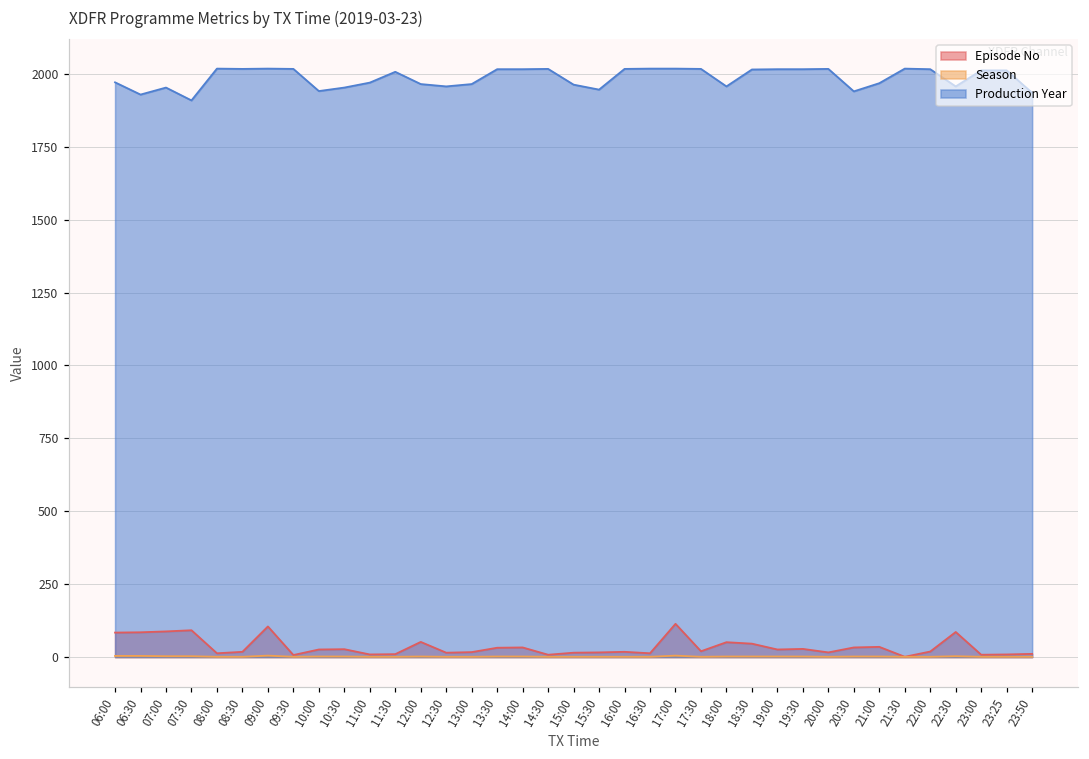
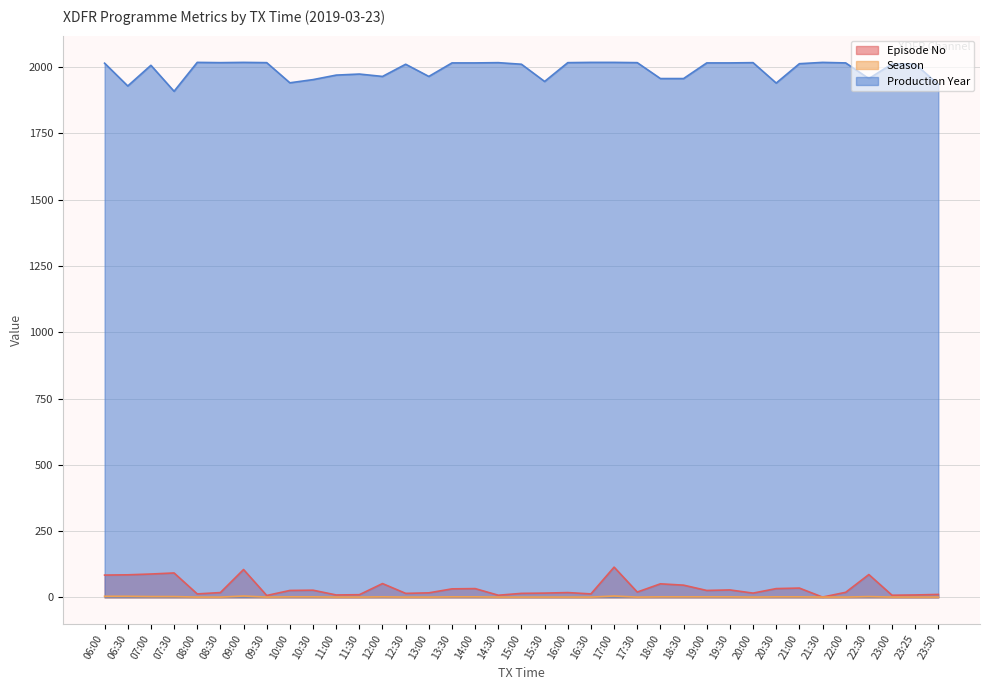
Production Year, 06:00: 1970 -> 2020
Production Year, 07:00: 1950 -> 2010
Production Year, 11:30: 2010 -> 1970
Production Year, 12:30: 1960 -> 2010
Production Year, 15:00: 1960 -> 2010
Production Year, 18:30: 2020 -> 1960
Production Year, 21:00: 1970 -> 2010
